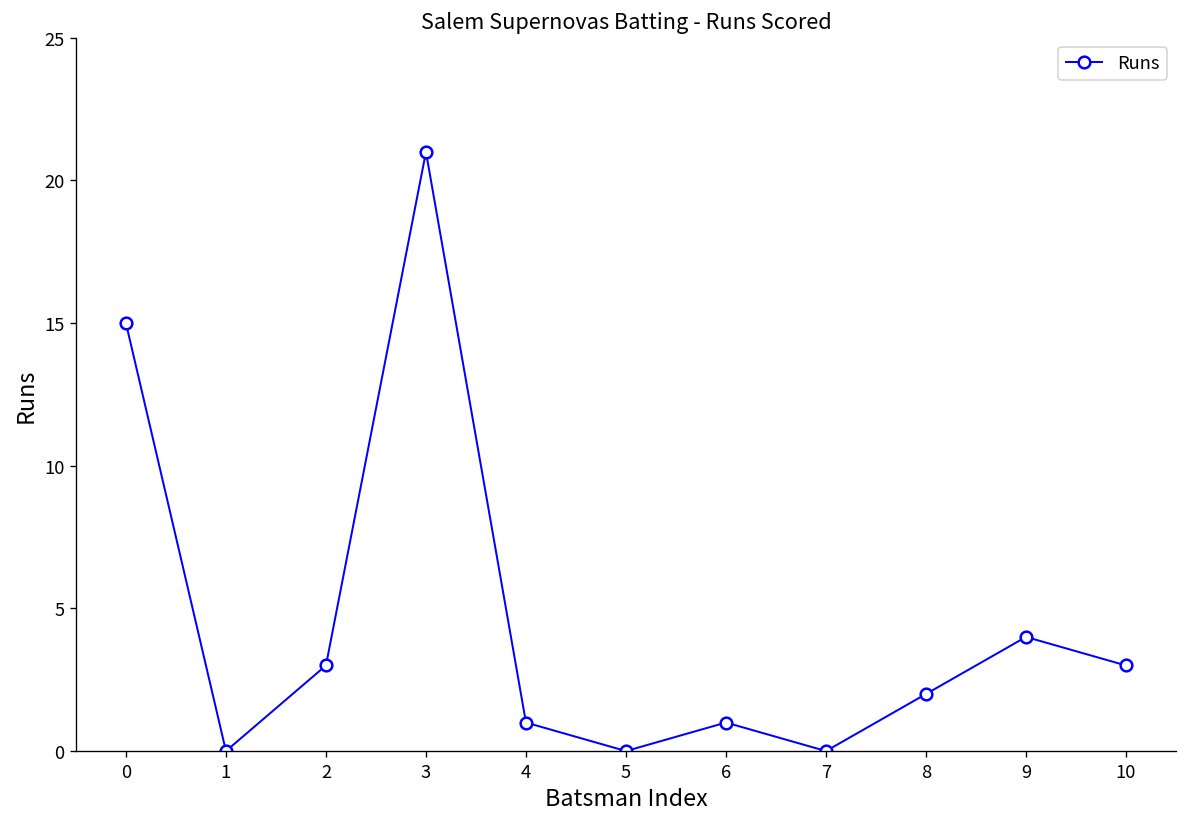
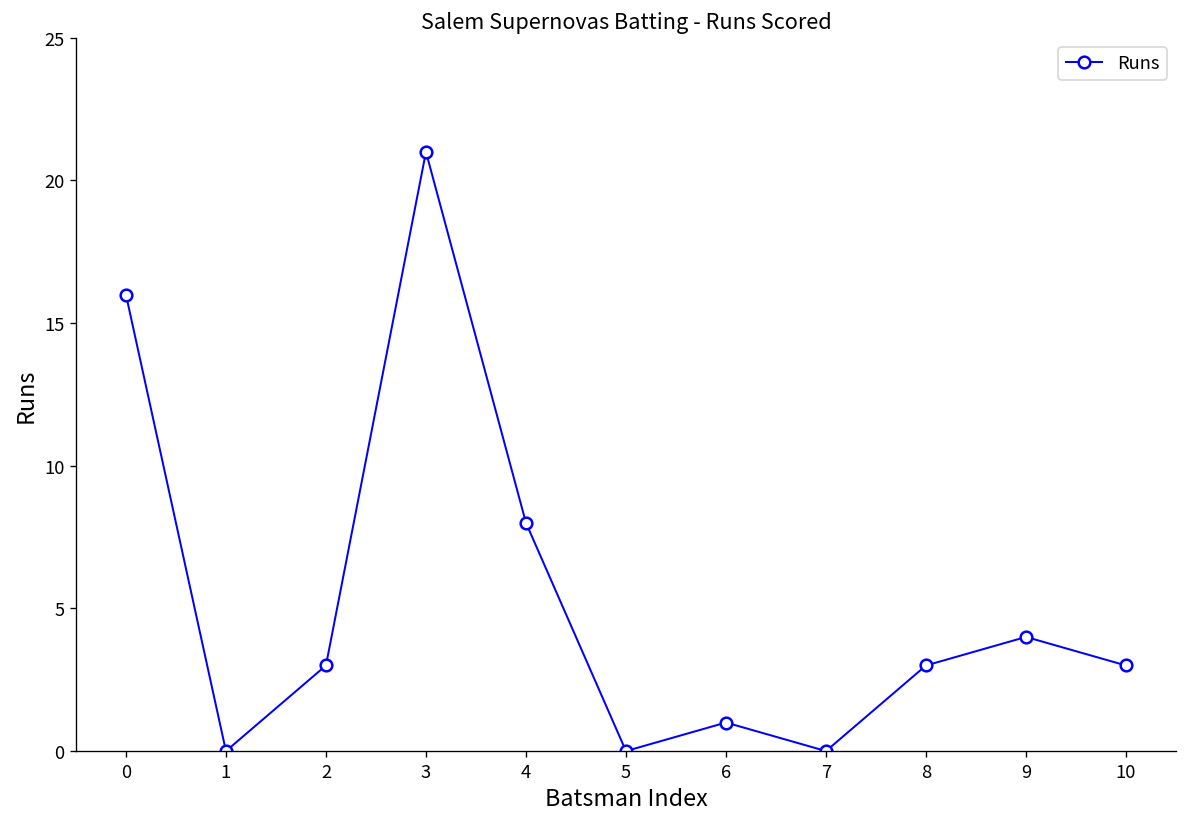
0: 15 -> 16
4: 1 -> 8
8: 2 -> 3
